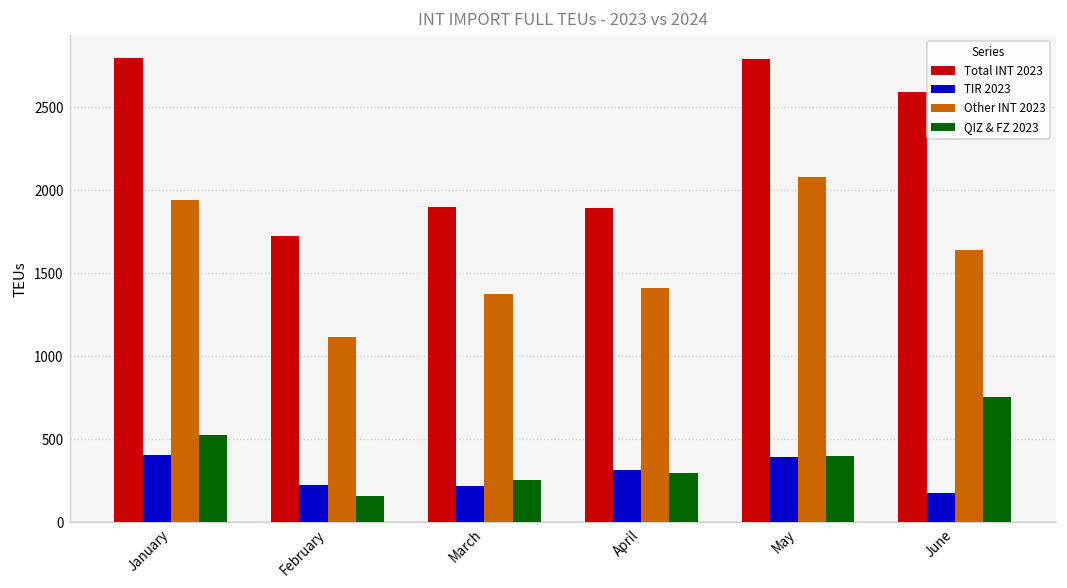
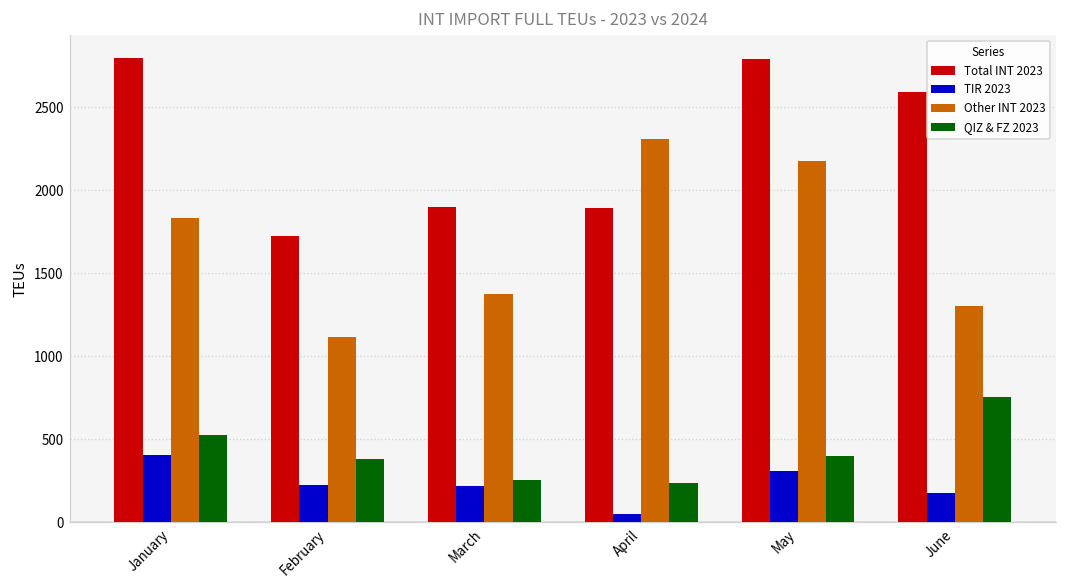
Other INT 2023, January: 1940 -> 1840
QIZ & FZ 2023, February: 160 -> 380
TIR 2023, April: 310 -> 50
Other INT 2023, April: 1410 -> 2310
QIZ & FZ 2023, April: 300 -> 240
TIR 2023, May: 390 -> 310
Other INT 2023, May: 2080 -> 2180
Other INT 2023, June: 1640 -> 1300
